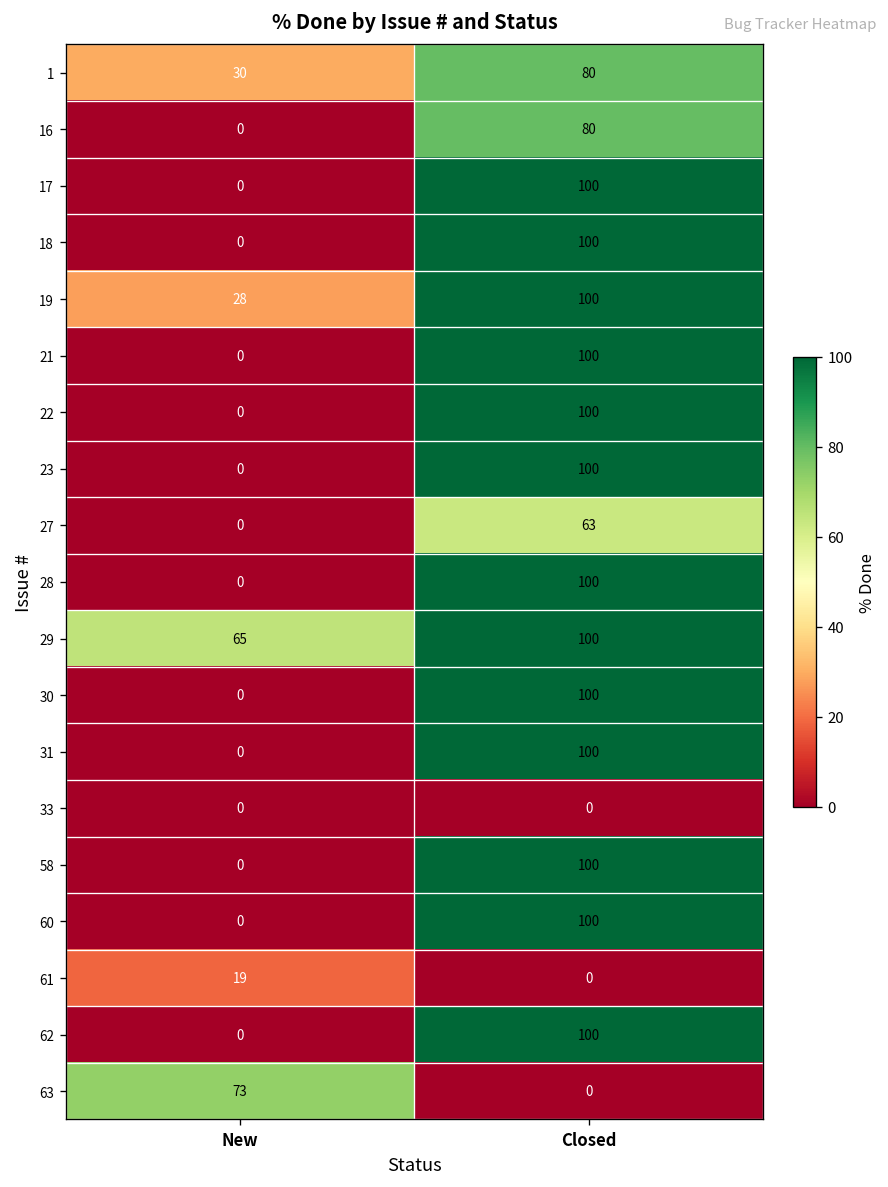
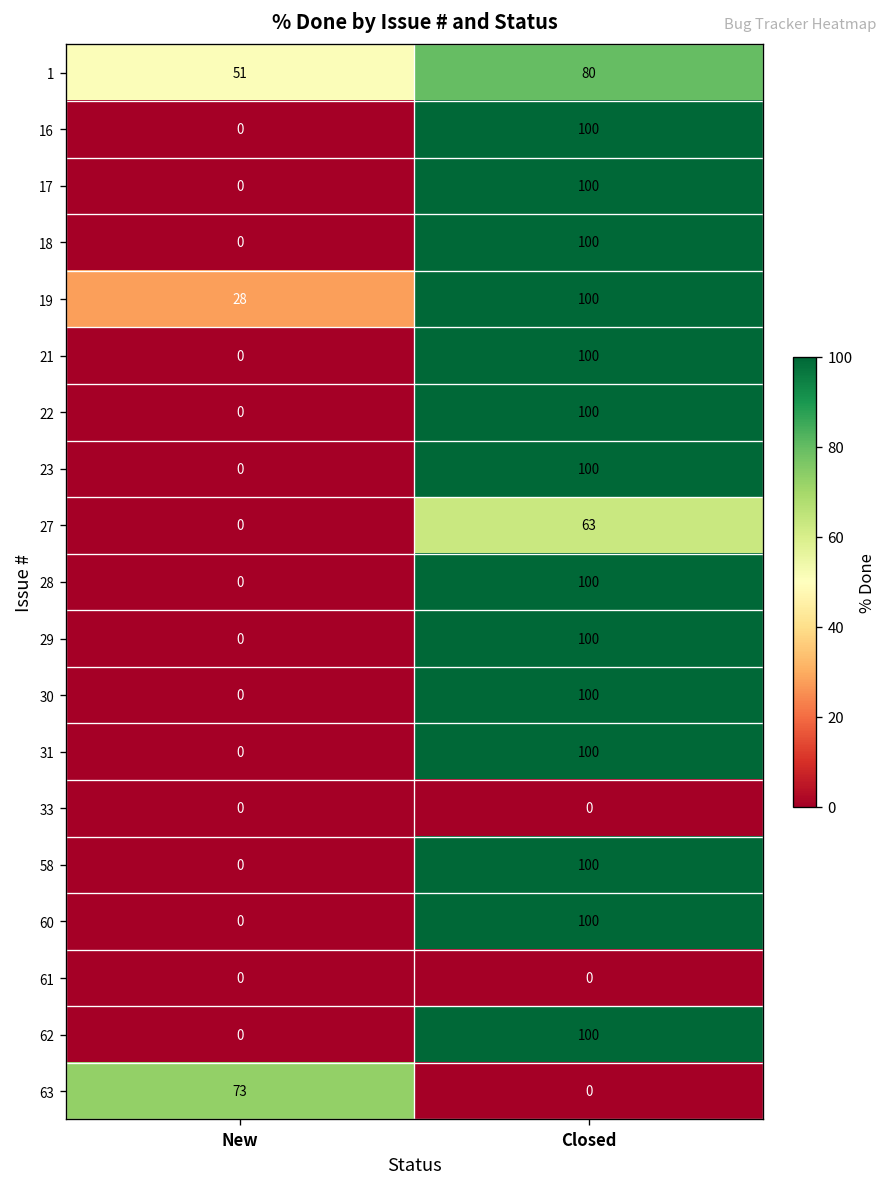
1, New: 30 -> 51
16, Closed: 80 -> 100
29, New: 65 -> 0
61, New: 19 -> 0
